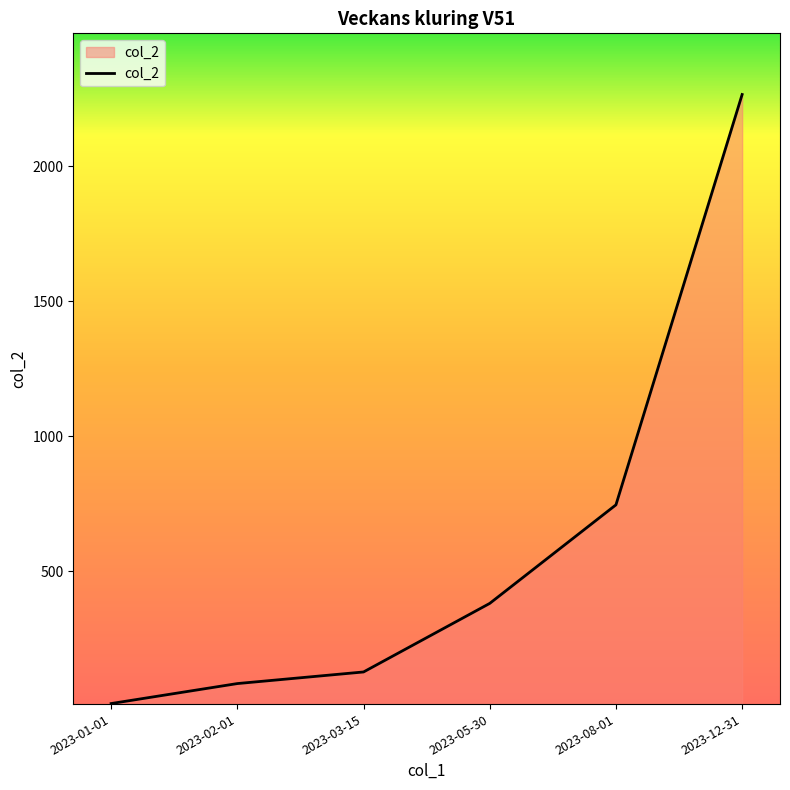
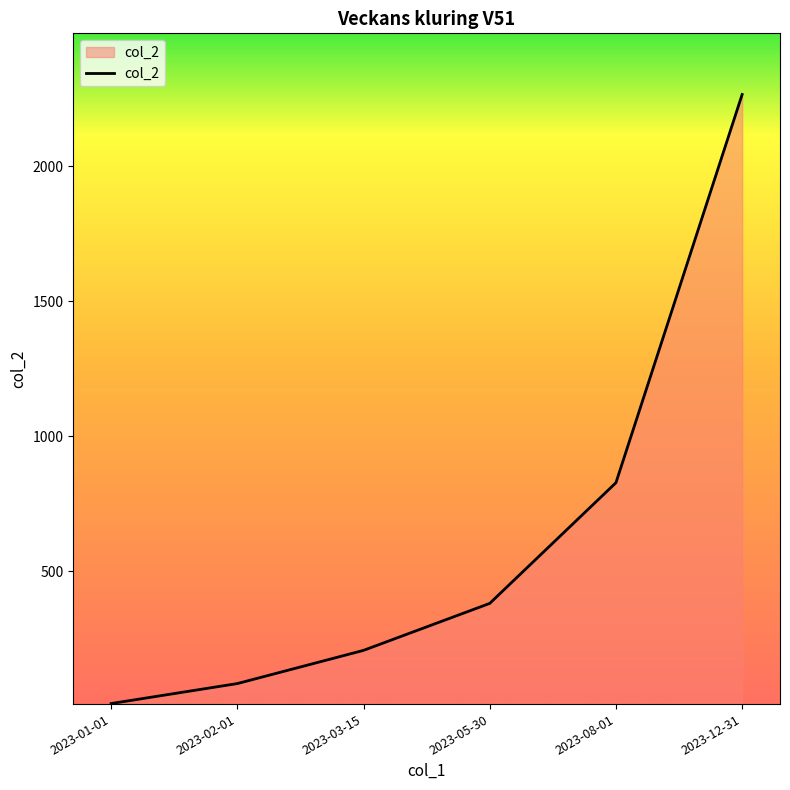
2023-03-15: 130 -> 210
2023-08-01: 750 -> 830
